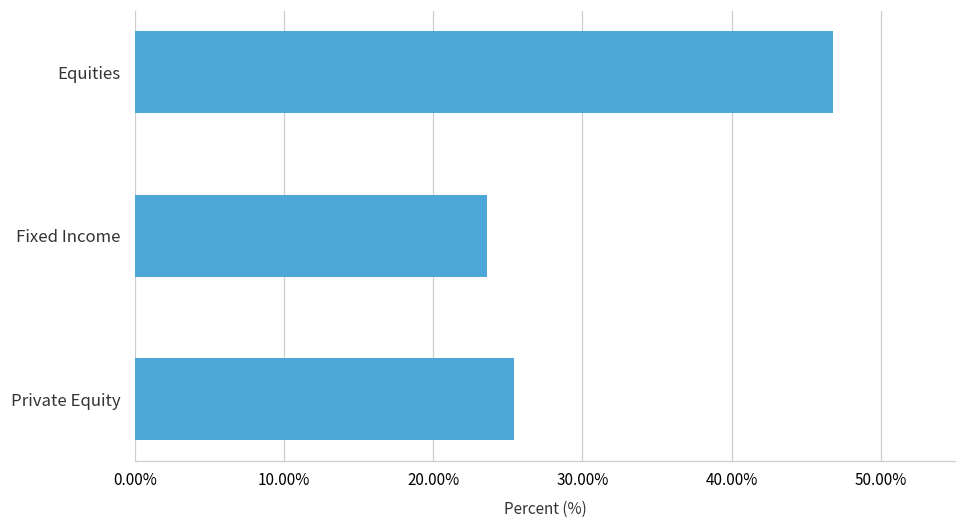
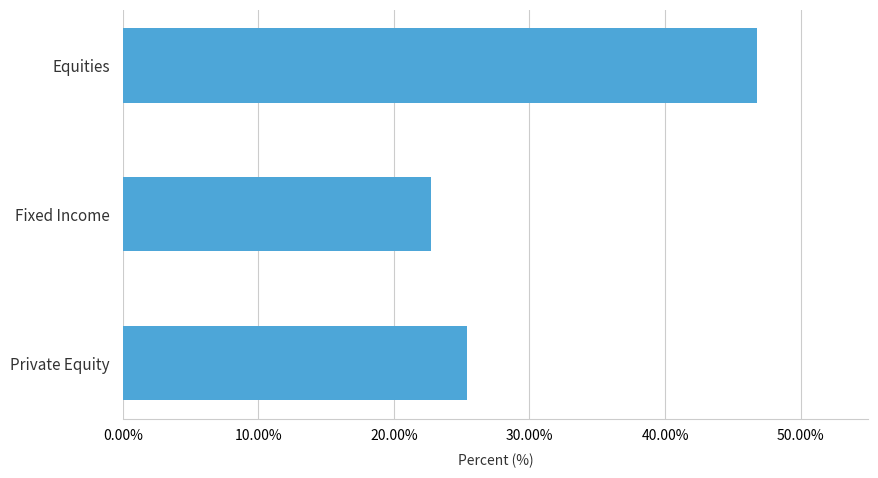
Fixed Income: 23.6% -> 22.7%
